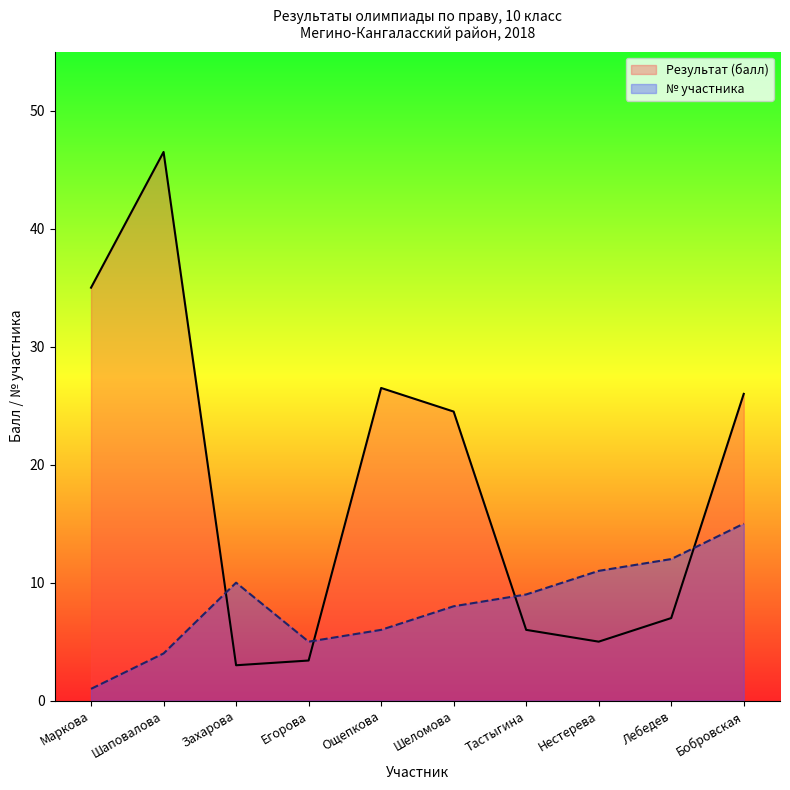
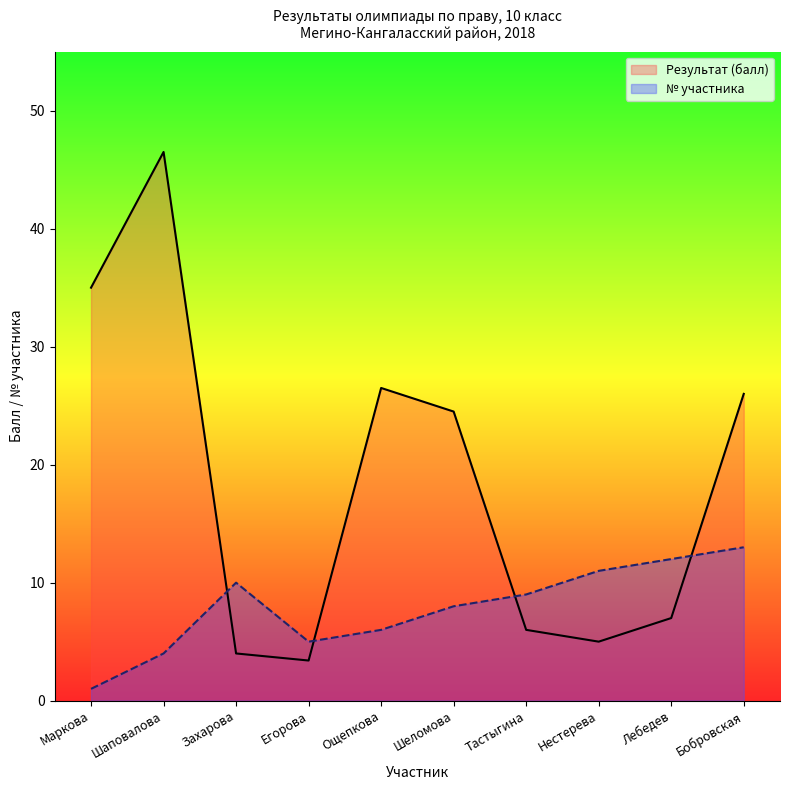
Результат (балл), Захарова: 3 -> 4
№ участника, Бобровская: 15 -> 13
